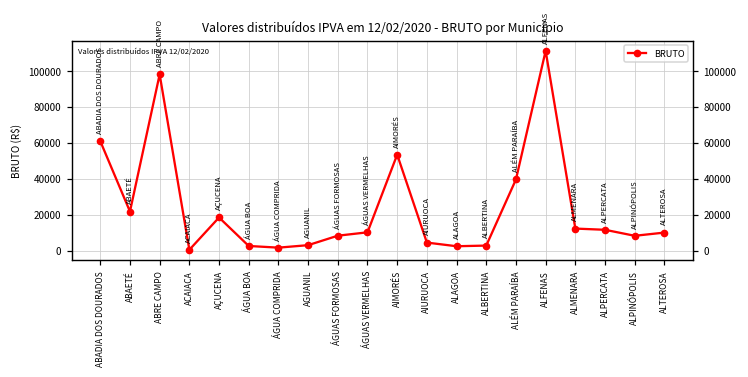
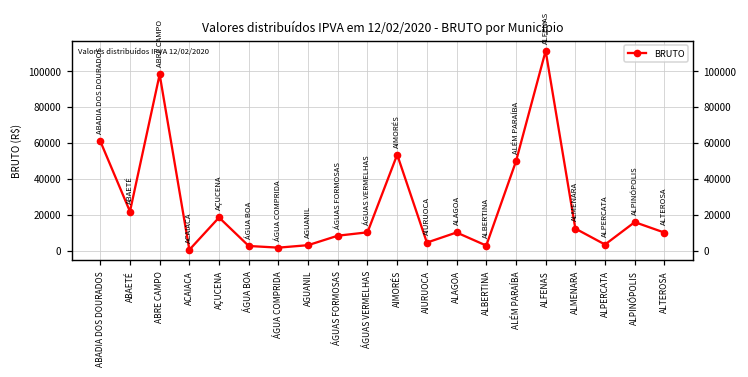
ALAGOA: 3000 -> 10000
ALÉM PARAÍBA: 40000 -> 50000
ALPERCATA: 12000 -> 3000
ALPINÓPOLIS: 8000 -> 16000
